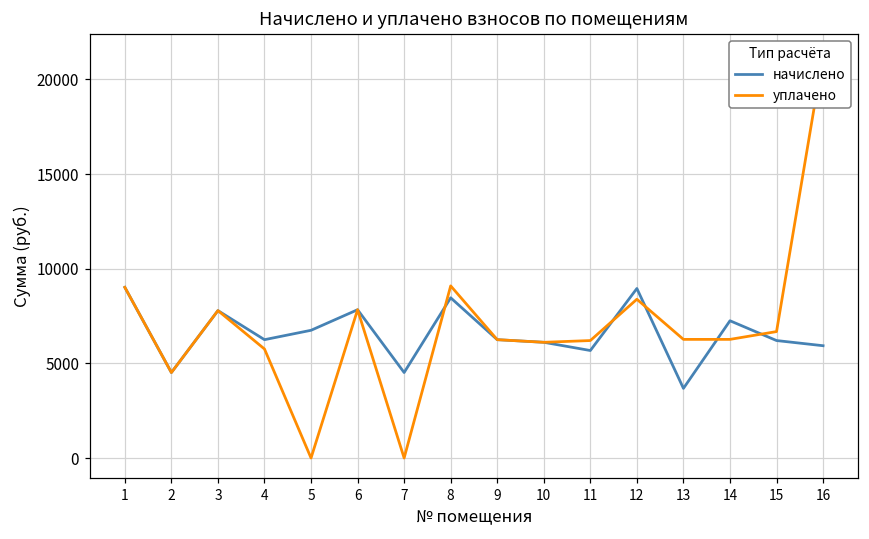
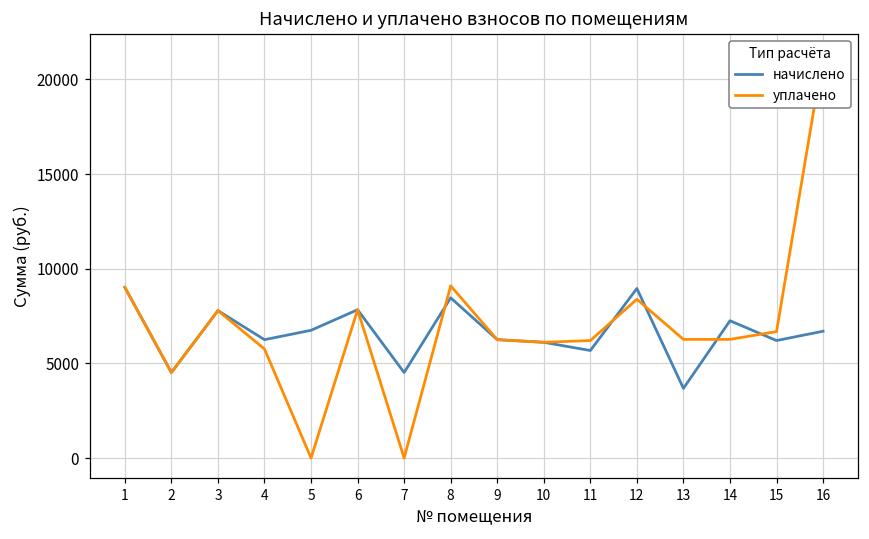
начислено, 16: 5900 -> 6700
